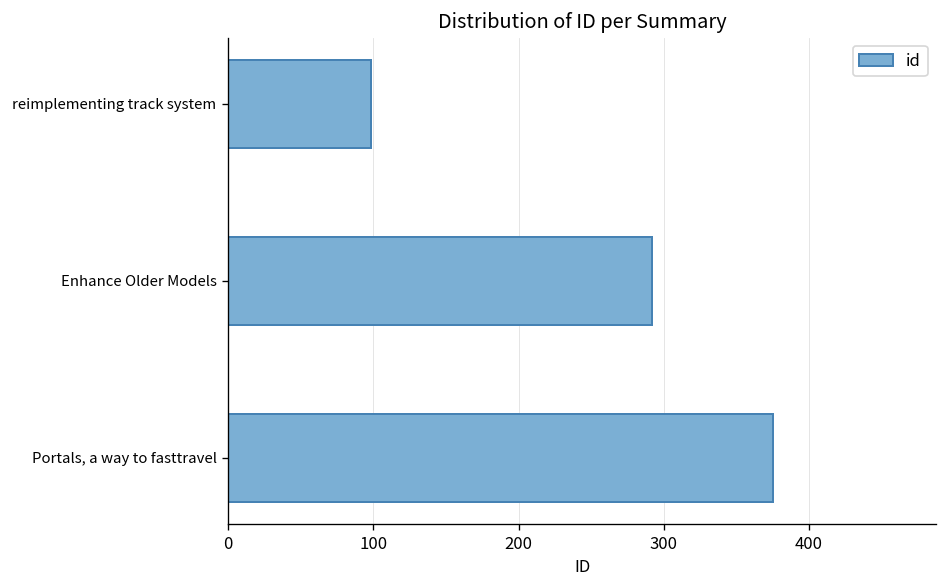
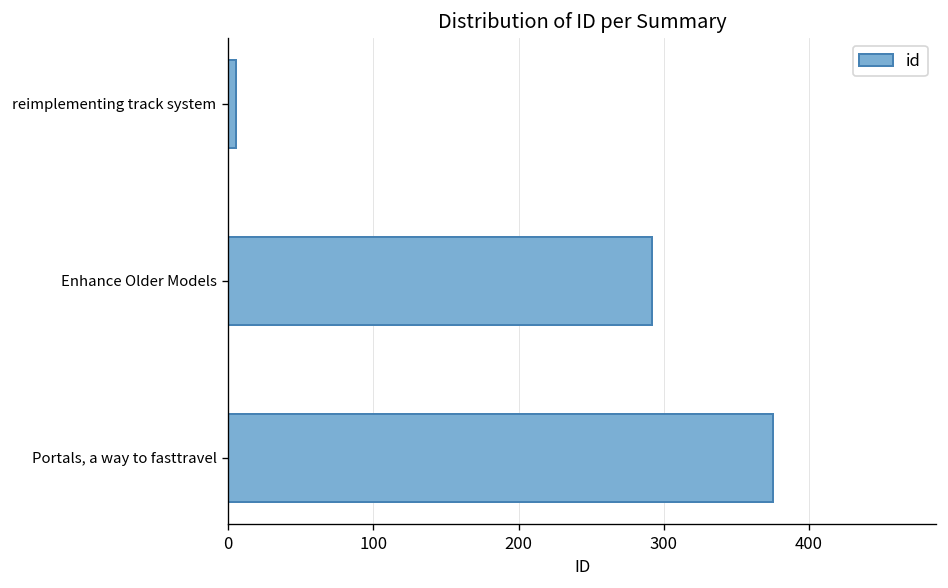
reimplementing track system: 98 -> 5
